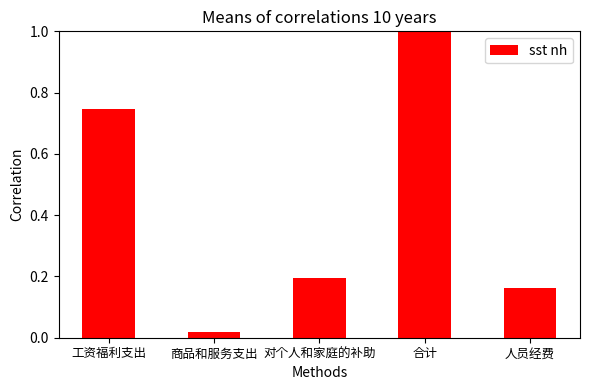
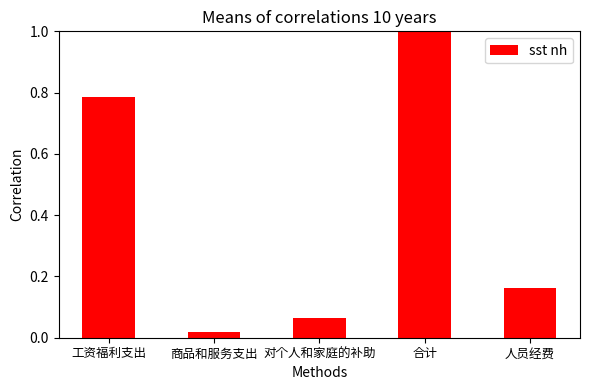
工资福利支出: 0.75 -> 0.78
对个人和家庭的补助: 0.20 -> 0.06
